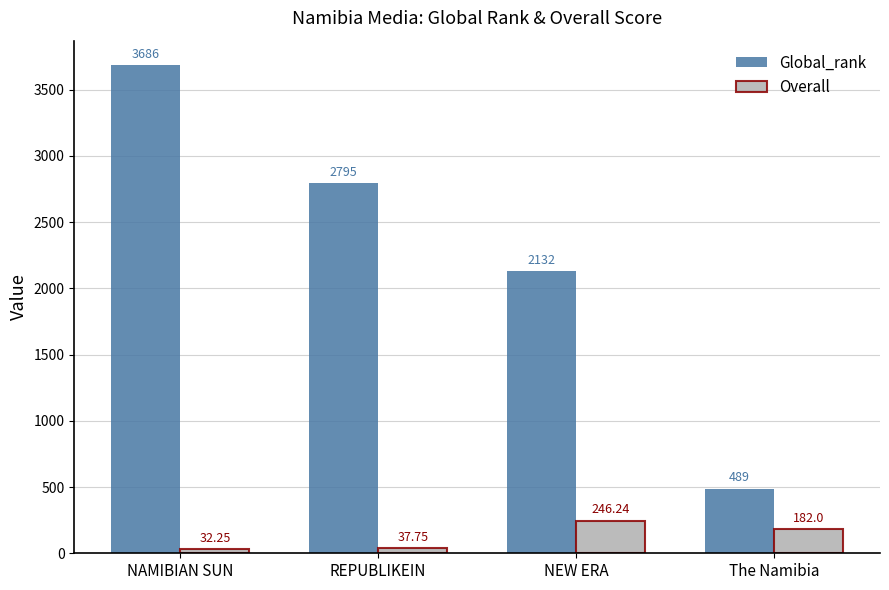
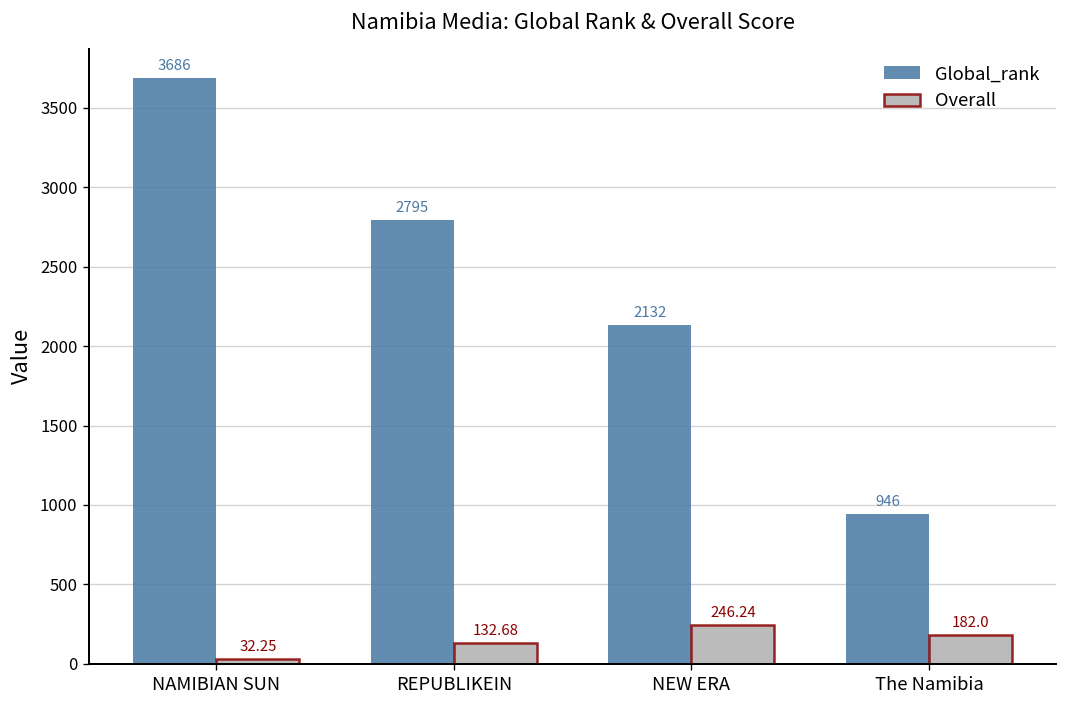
Overall, REPUBLIKEIN: 37.75 -> 132.68
Global_rank, The Namibia: 489 -> 946
